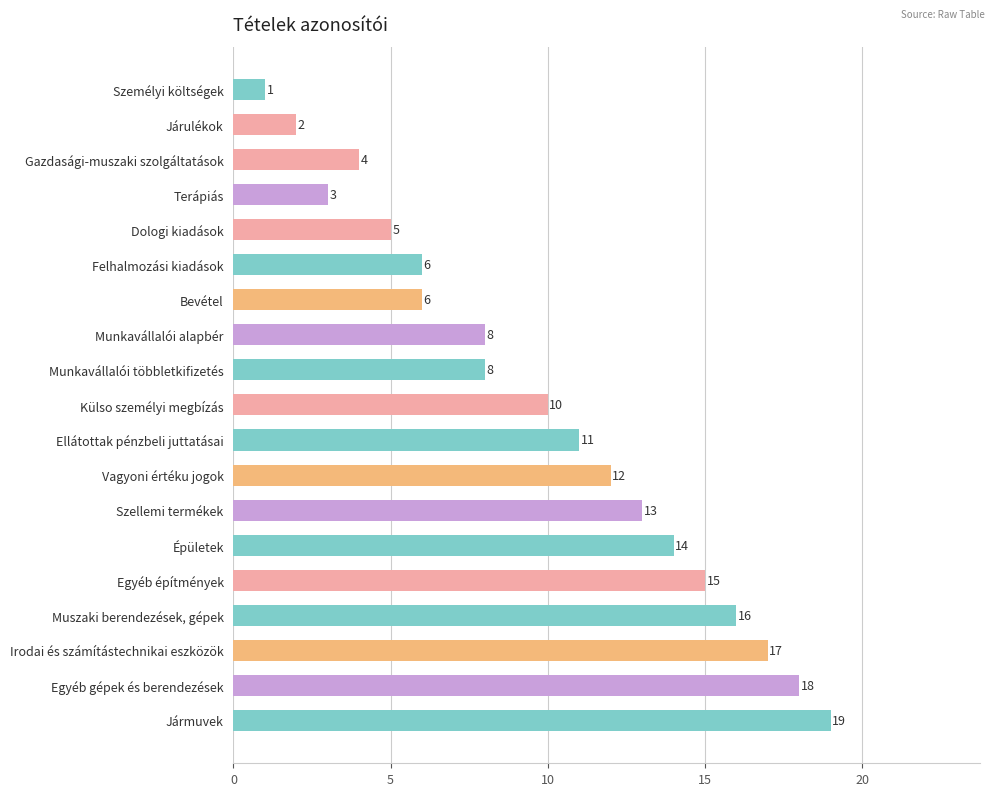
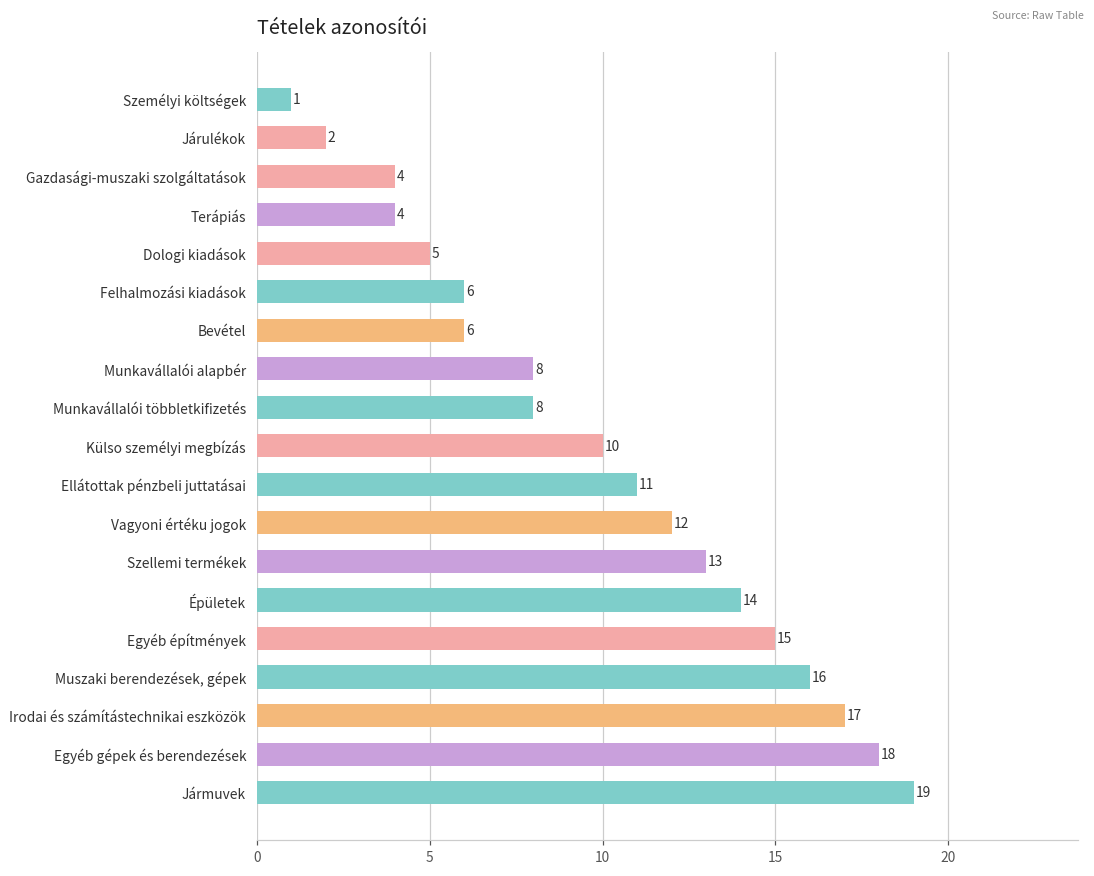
Terápiás: 3 -> 4
